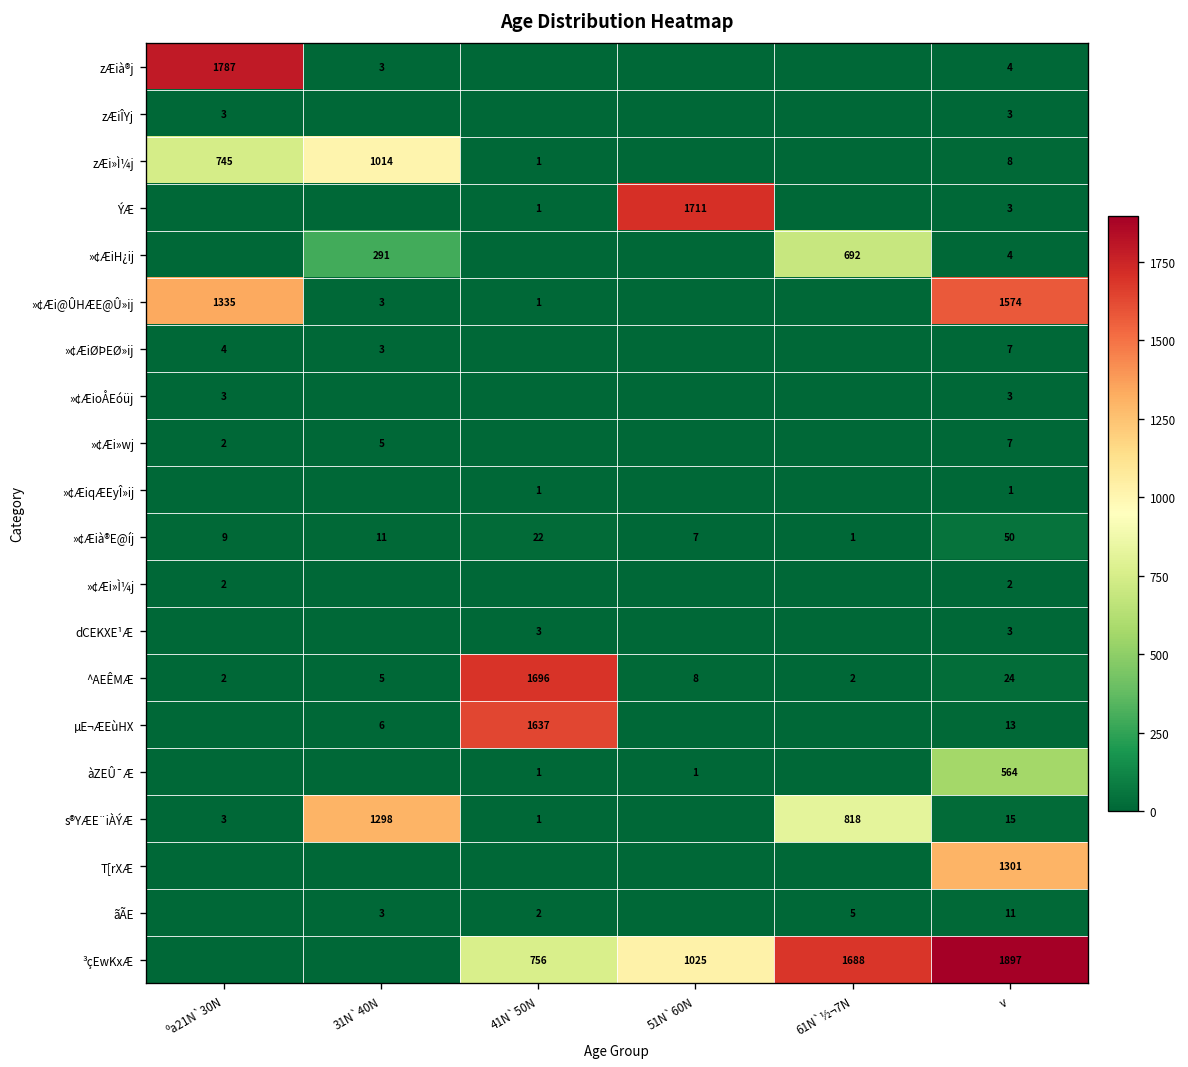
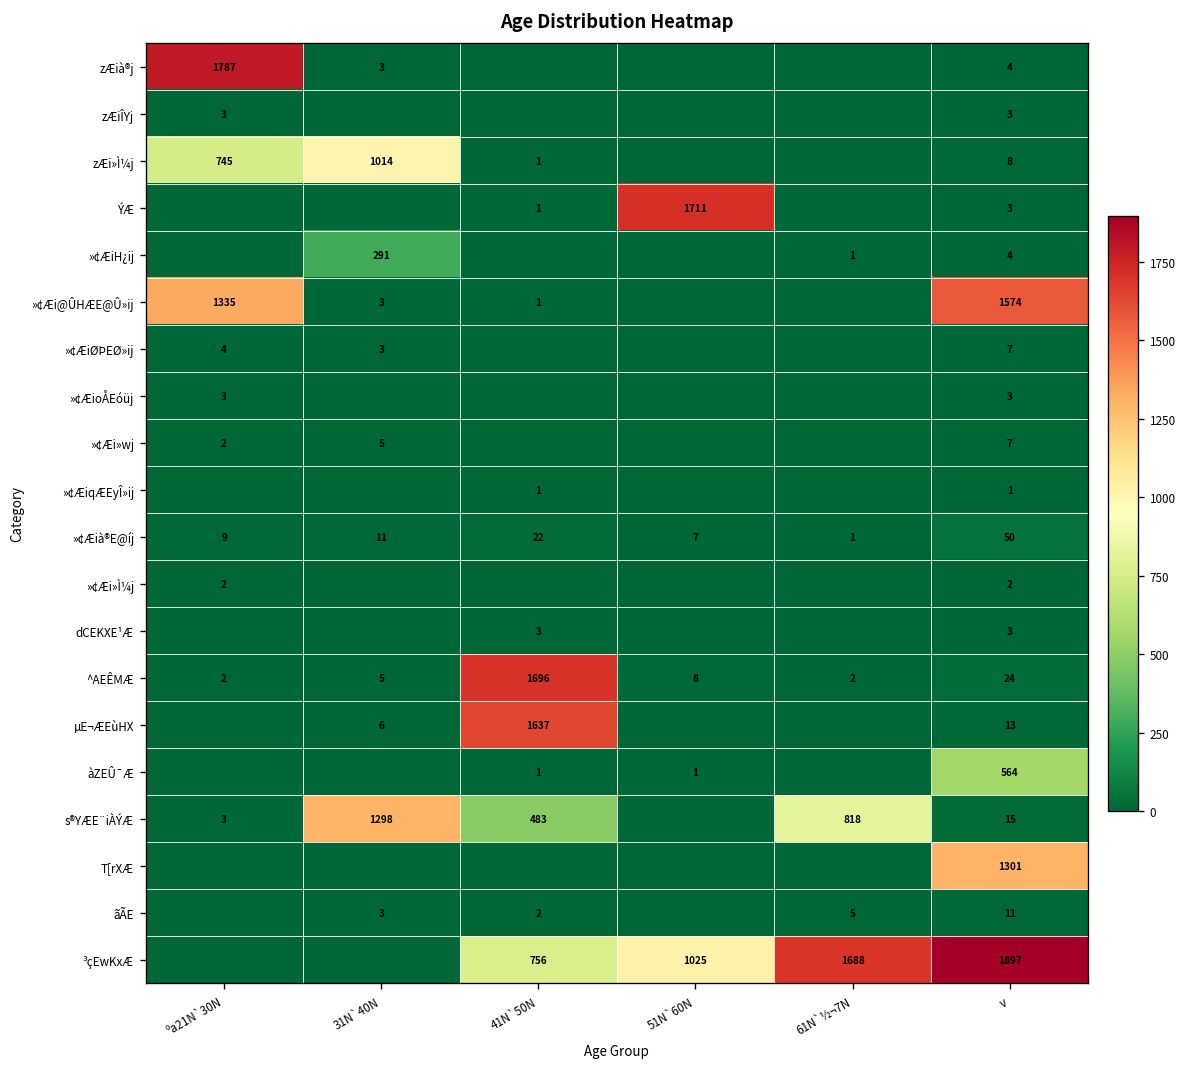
»¢ÆiH¿ij, 61N`½¬7N: 692 -> 1
s®YÆE¨iÀÝÆ, 41N`50N: 1 -> 483
